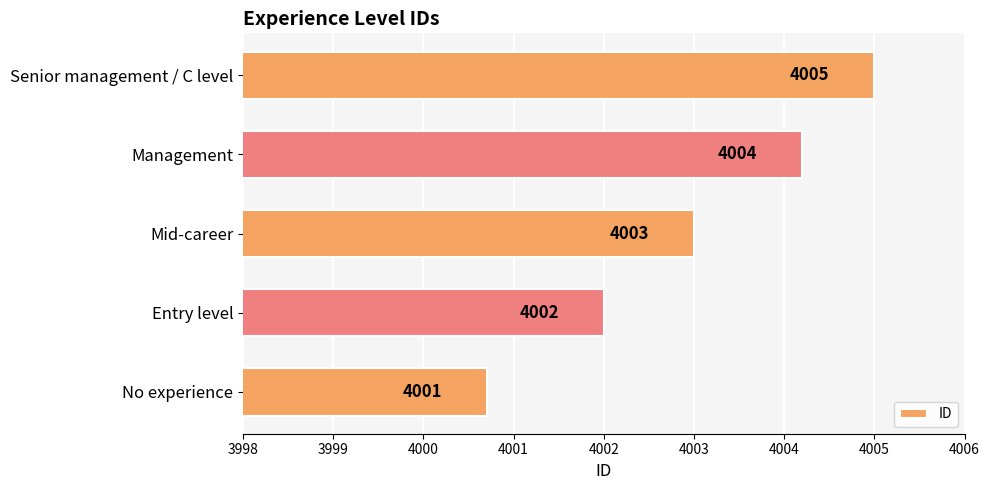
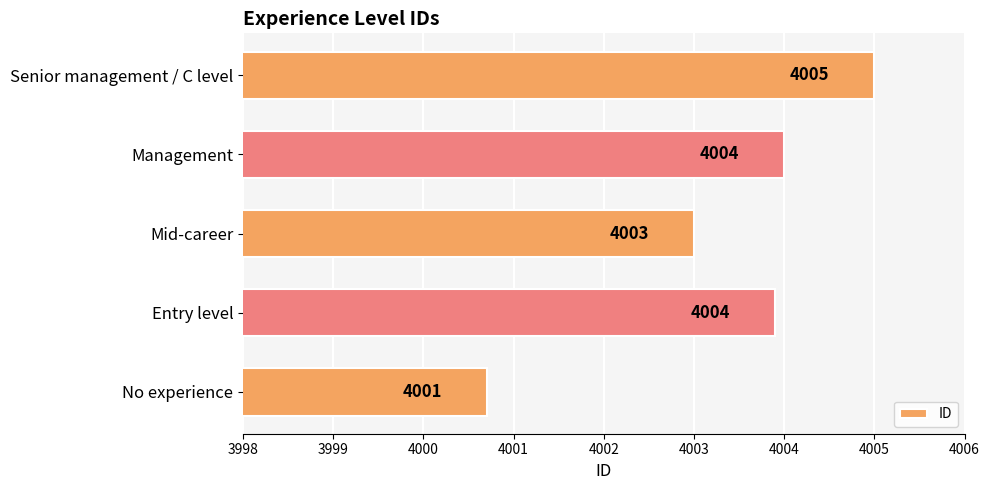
Management: 4004.2 -> 4004.0
Entry level: 4002 -> 4004
